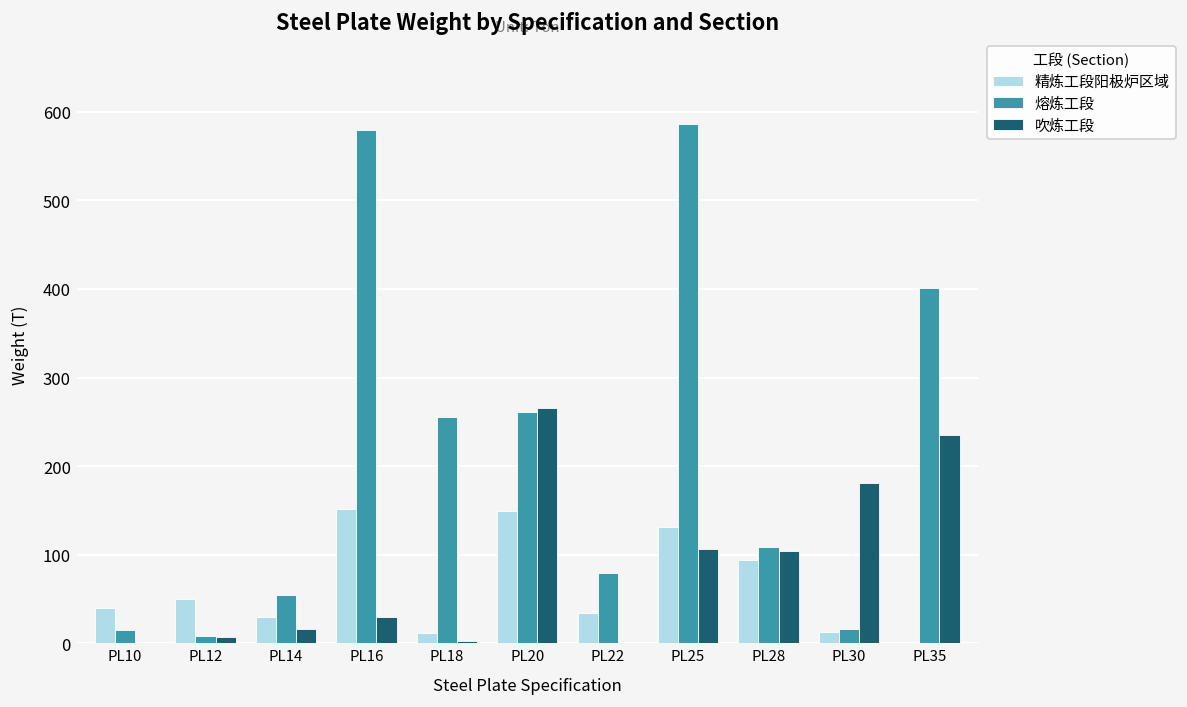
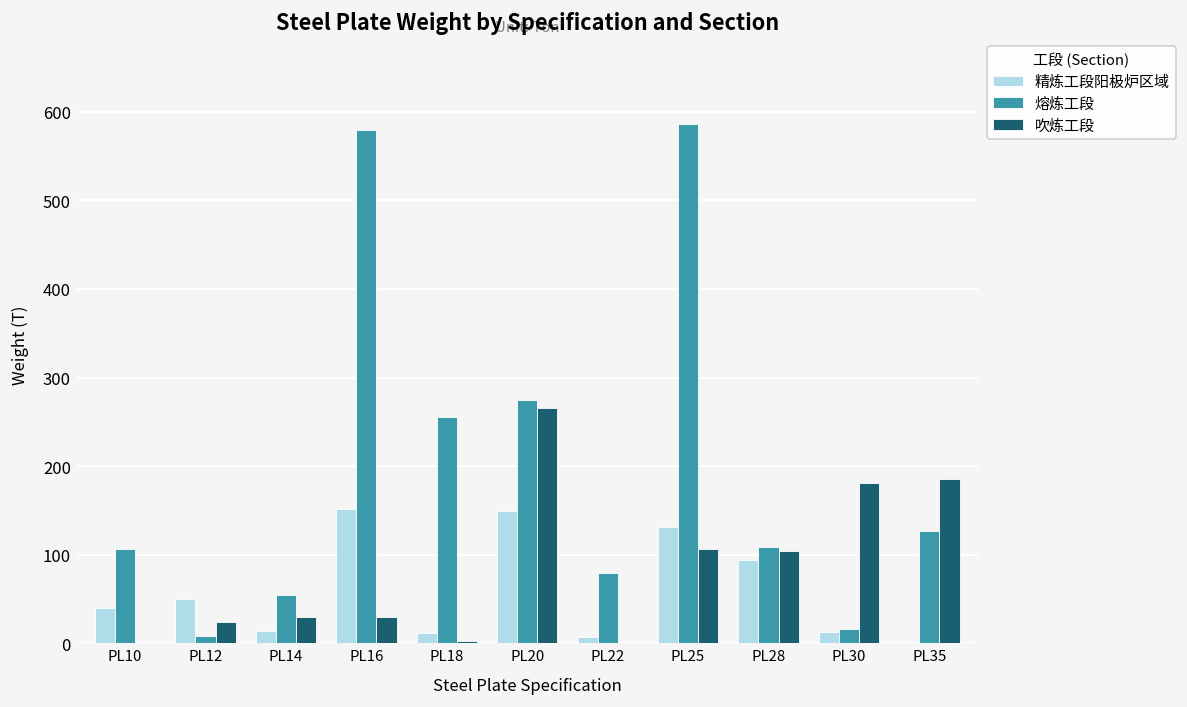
熔炼工段, PL10: 20 -> 110
吹炼工段, PL12: 10 -> 20
精炼工段阳极炉区域, PL14: 30 -> 10
吹炼工段, PL14: 20 -> 30
熔炼工段, PL20: 260 -> 270
精炼工段阳极炉区域, PL22: 30 -> 10
熔炼工段, PL35: 400 -> 130
吹炼工段, PL35: 230 -> 190
